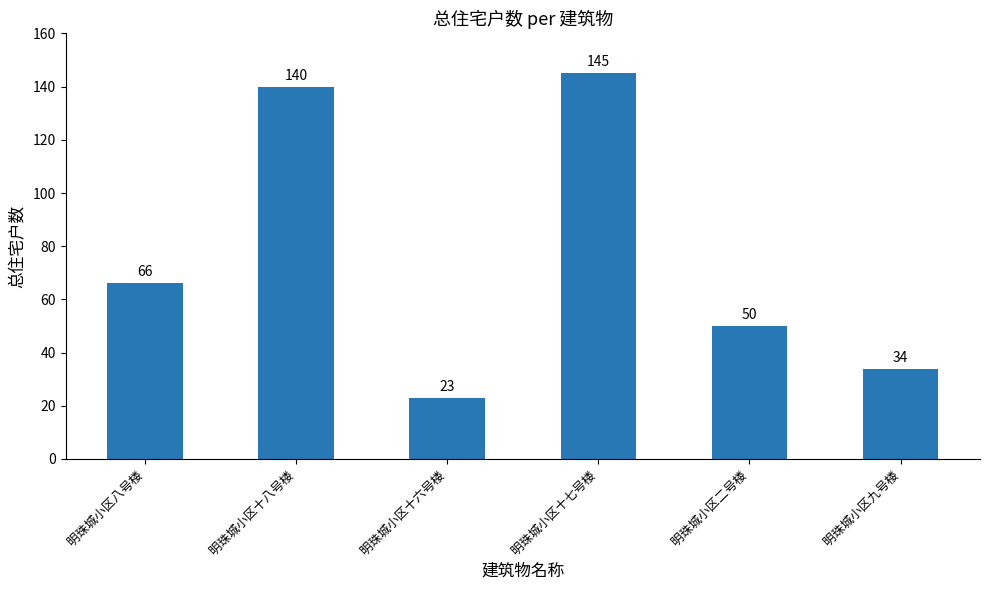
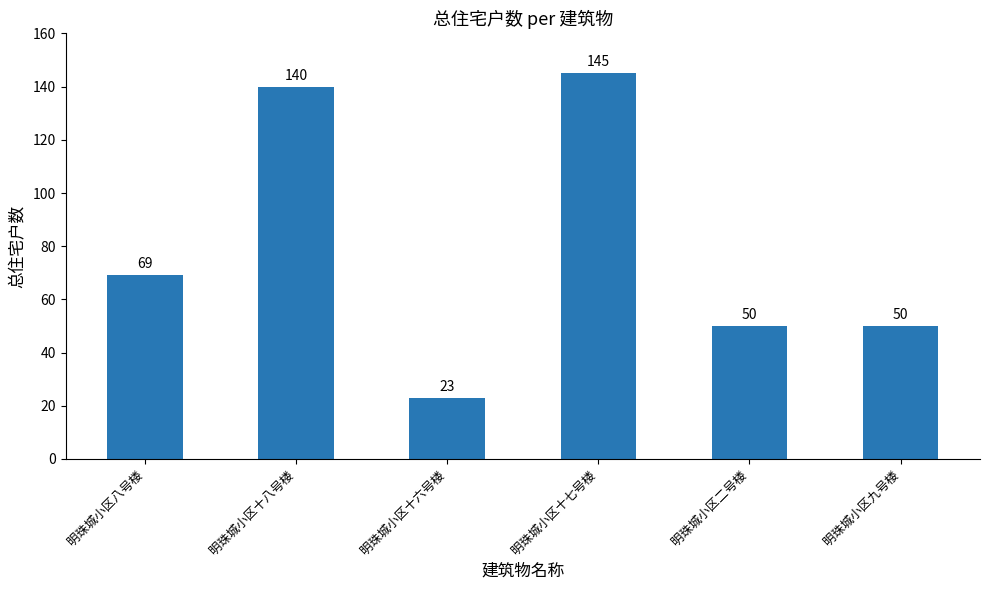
明珠城小区八号楼: 66 -> 69
明珠城小区九号楼: 34 -> 50
